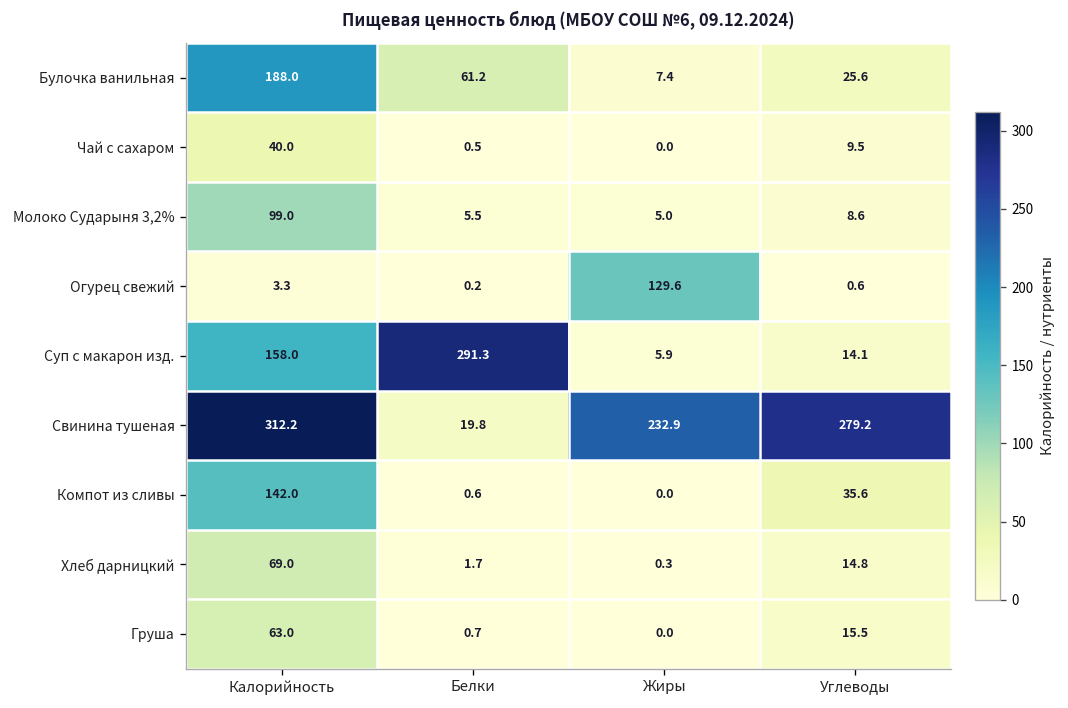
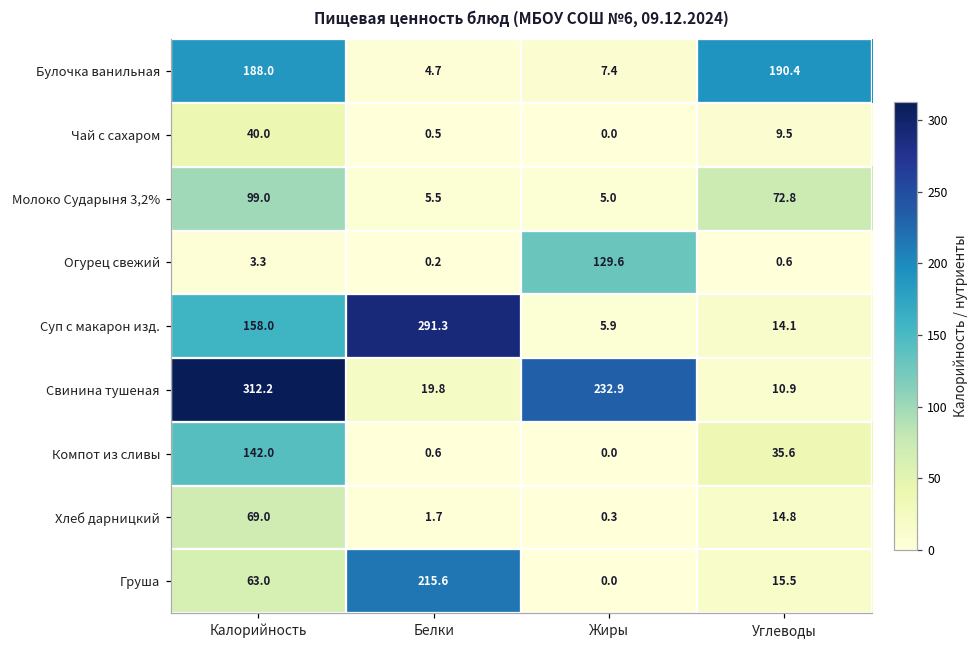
Булочка ванильная, Белки: 61.2 -> 4.7
Булочка ванильная, Углеводы: 25.6 -> 190.4
Молоко Сударыня 3,2%, Углеводы: 8.6 -> 72.8
Свинина тушеная, Углеводы: 279.2 -> 10.9
Груша, Белки: 0.7 -> 215.6
